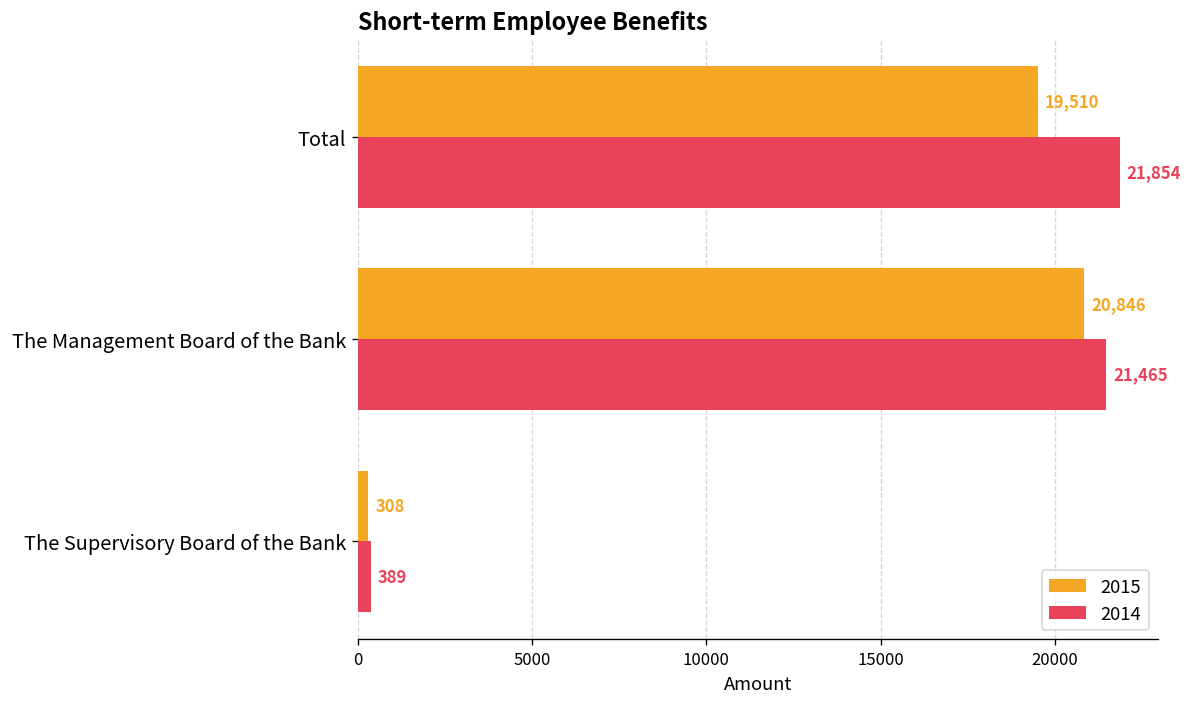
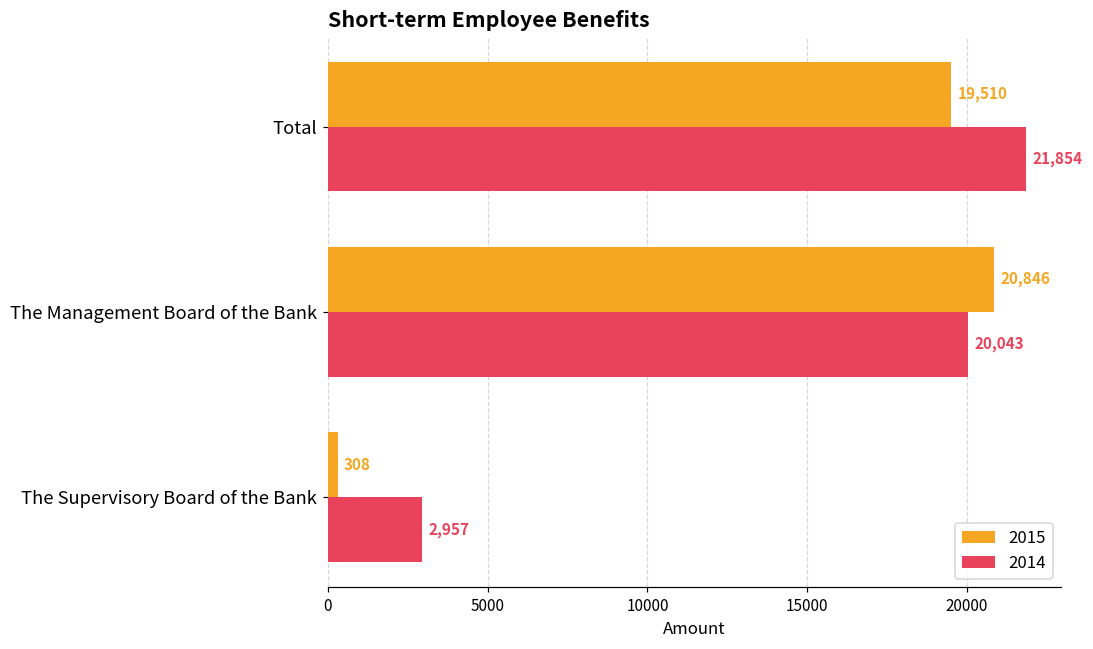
2014, The Management Board of the Bank: 21,465 -> 20,043
2014, The Supervisory Board of the Bank: 389 -> 2,957
